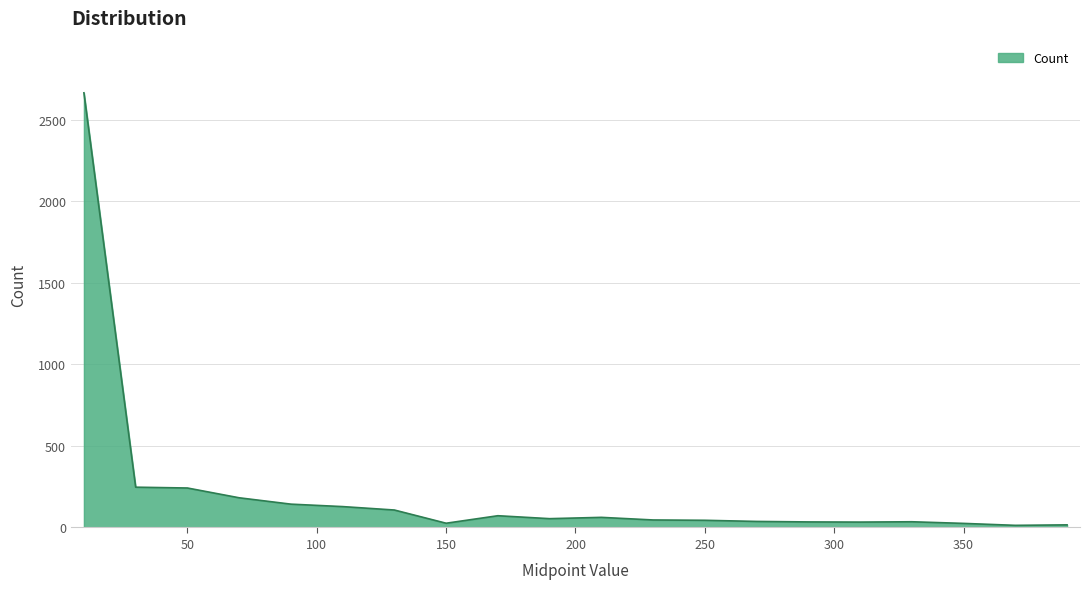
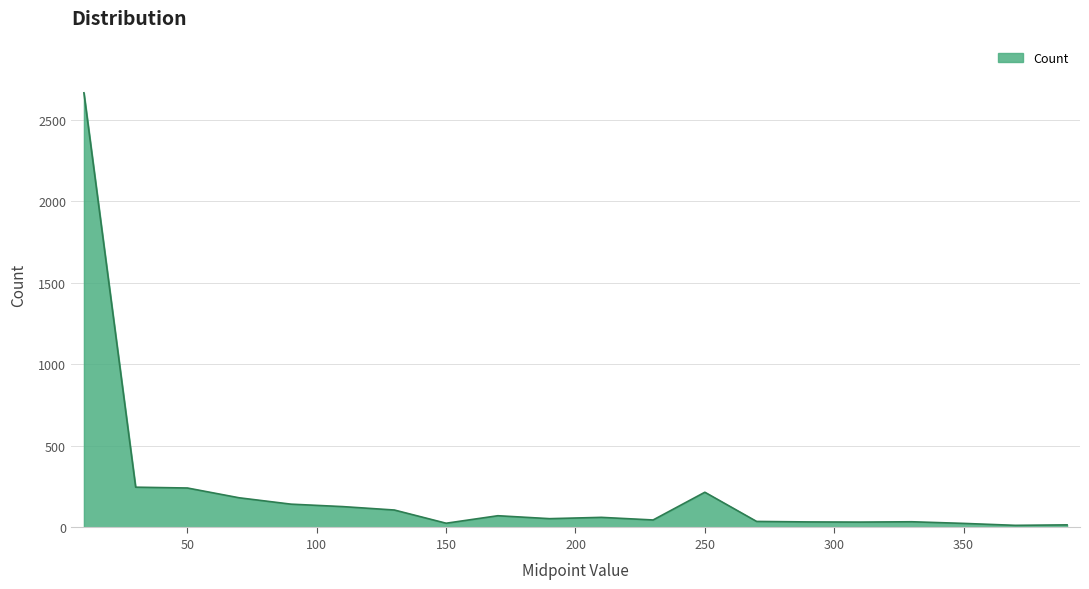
250: 40 -> 220
